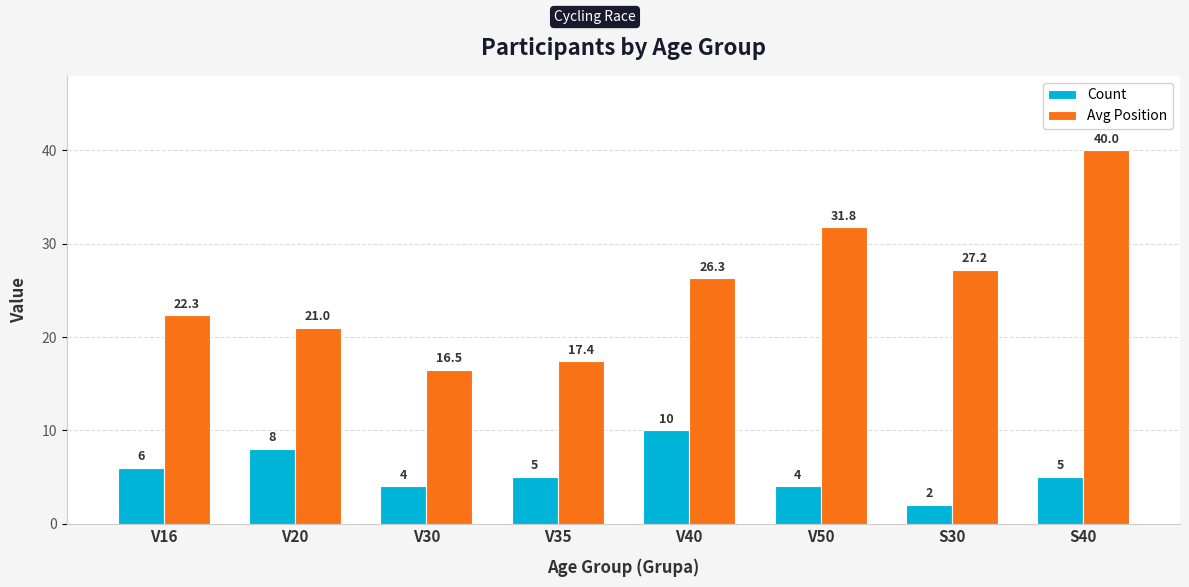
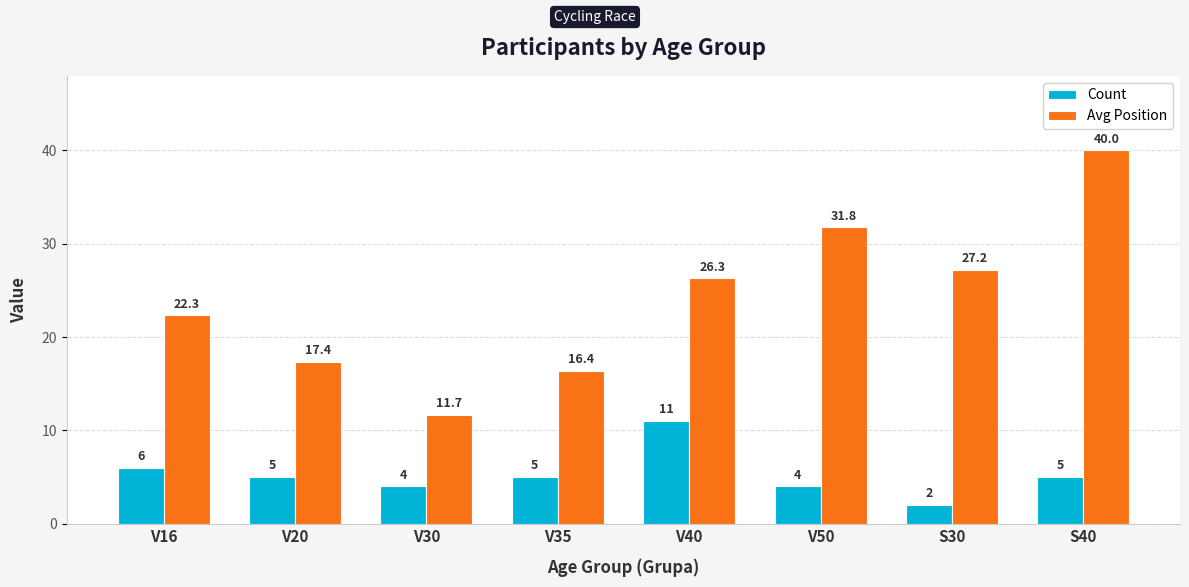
Count, V20: 8 -> 5
Avg Position, V20: 21.0 -> 17.4
Avg Position, V30: 16.5 -> 11.7
Avg Position, V35: 17.4 -> 16.4
Count, V40: 10 -> 11
